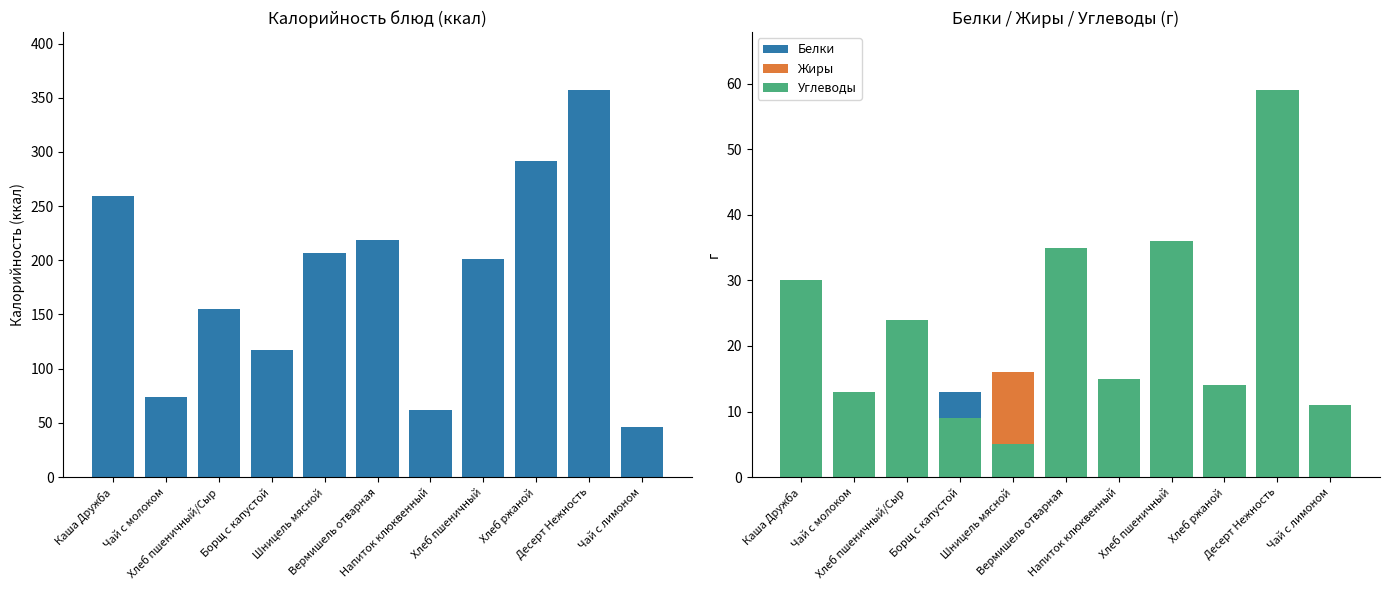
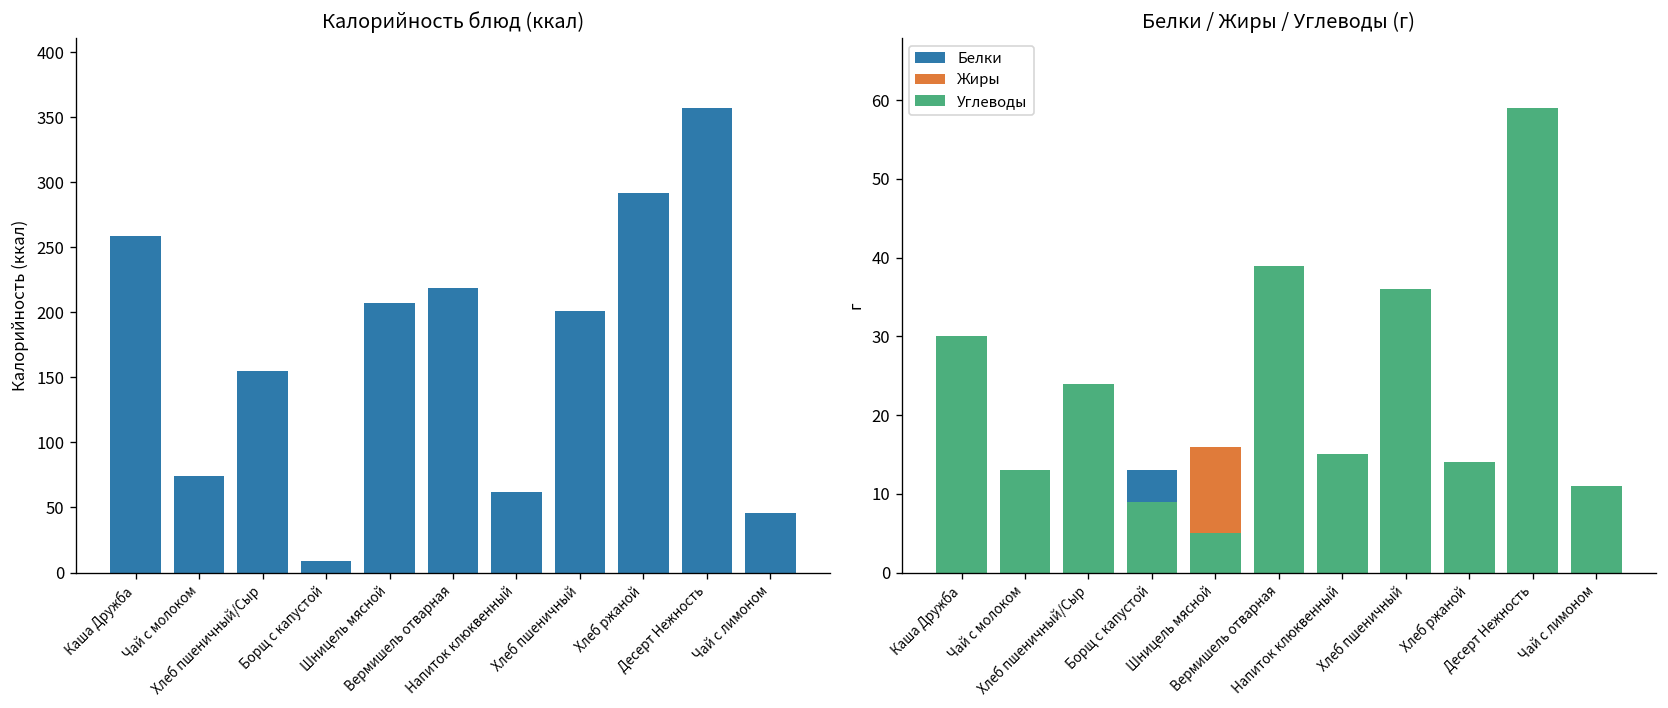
Калорийность блюд (ккал), Борщ с капустой: 117 -> 9
Белки / Жиры / Углеводы (г), Углеводы, Вермишель отварная: 35 -> 39
